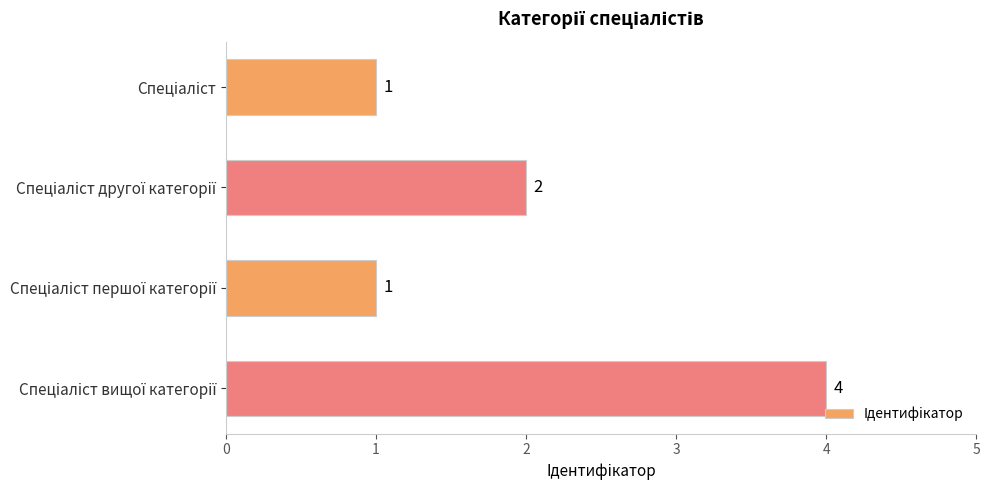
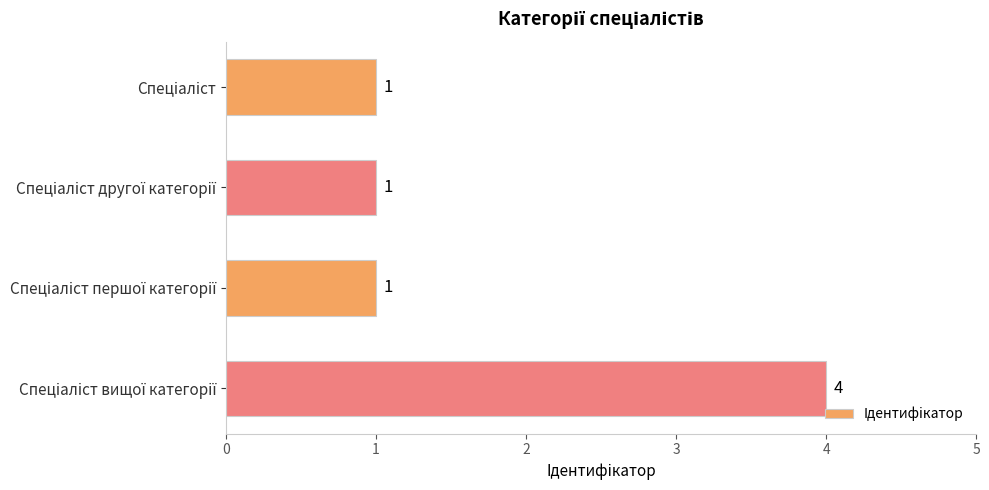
Спеціаліст другої категорії: 2 -> 1
